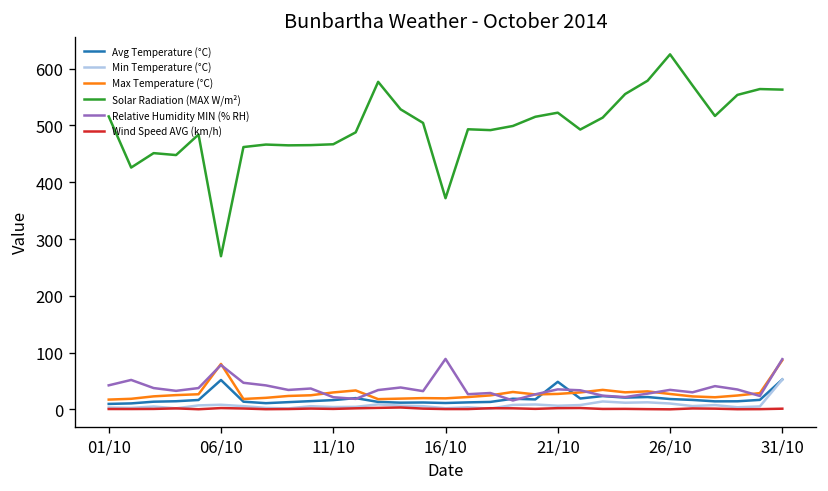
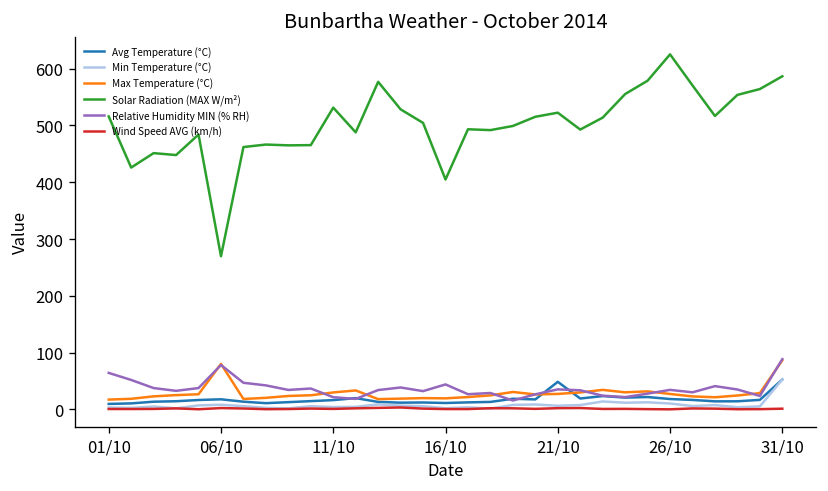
Relative Humidity MIN (% RH), 01/10: 40 -> 60
Avg Temperature (°C), 06/10: 50 -> 20
Solar Radiation (MAX W/m²), 11/10: 470 -> 530
Solar Radiation (MAX W/m²), 16/10: 370 -> 400
Relative Humidity MIN (% RH), 16/10: 90 -> 40
Solar Radiation (MAX W/m²), 31/10: 560 -> 590
